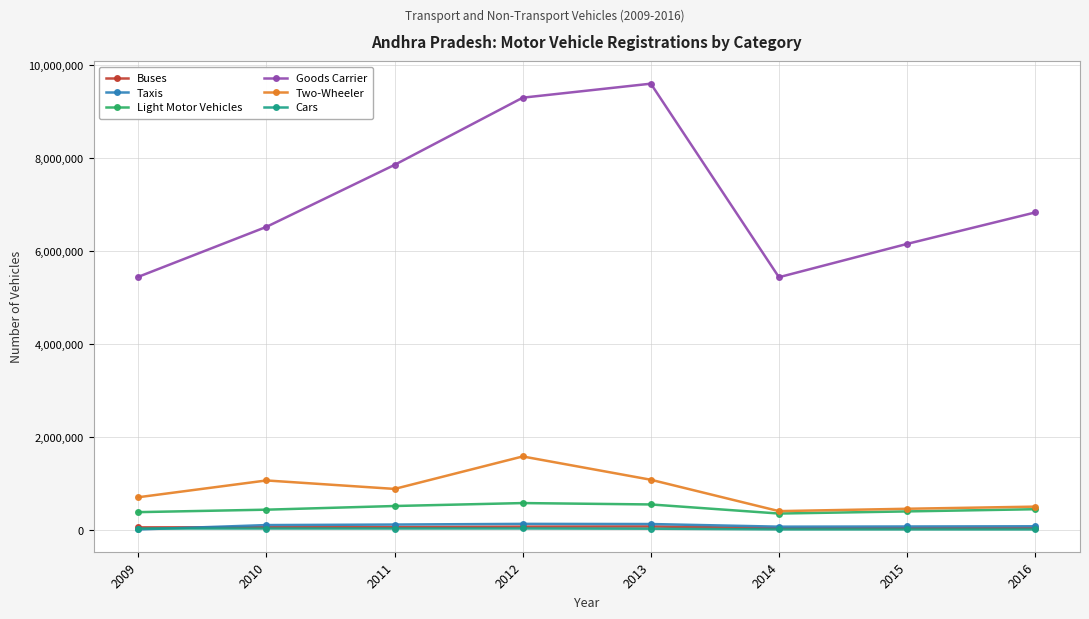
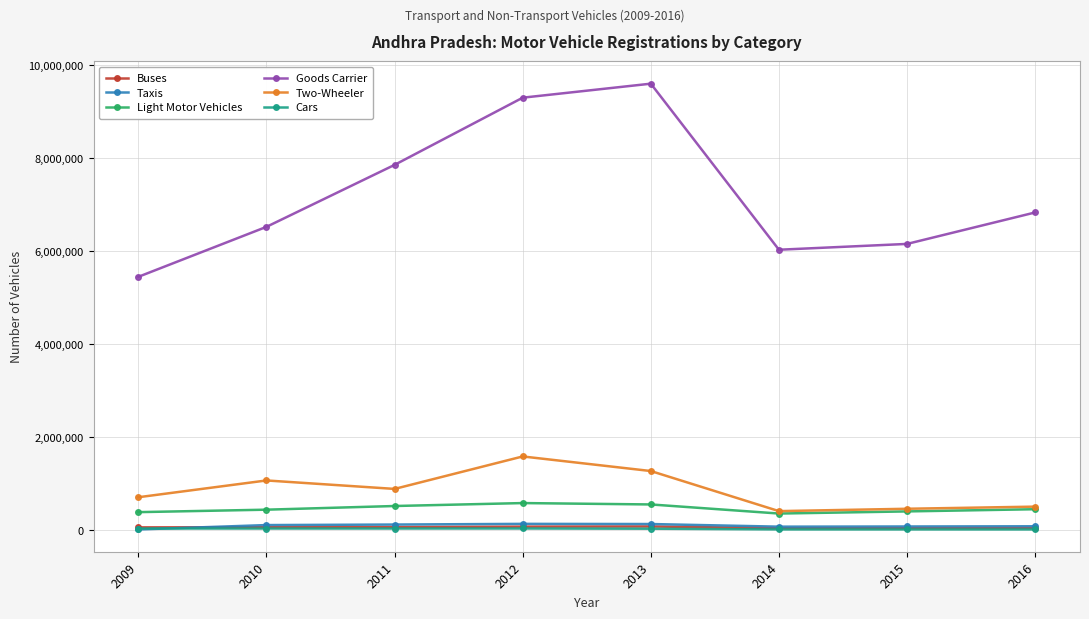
Two-Wheeler, 2013: 1,100,000 -> 1,300,000
Goods Carrier, 2014: 5,400,000 -> 6,000,000
